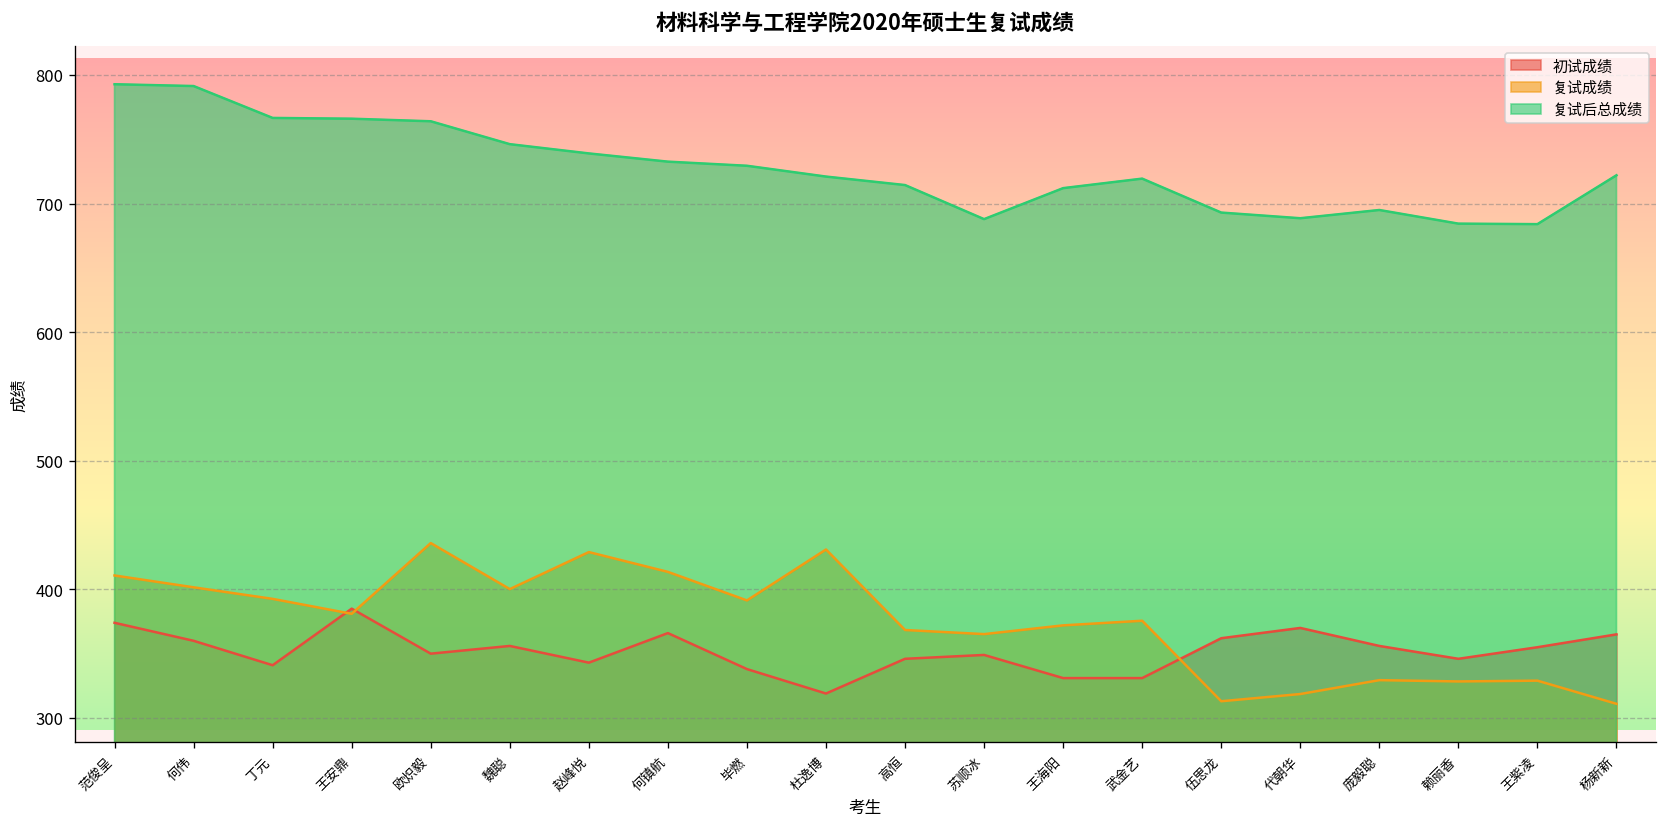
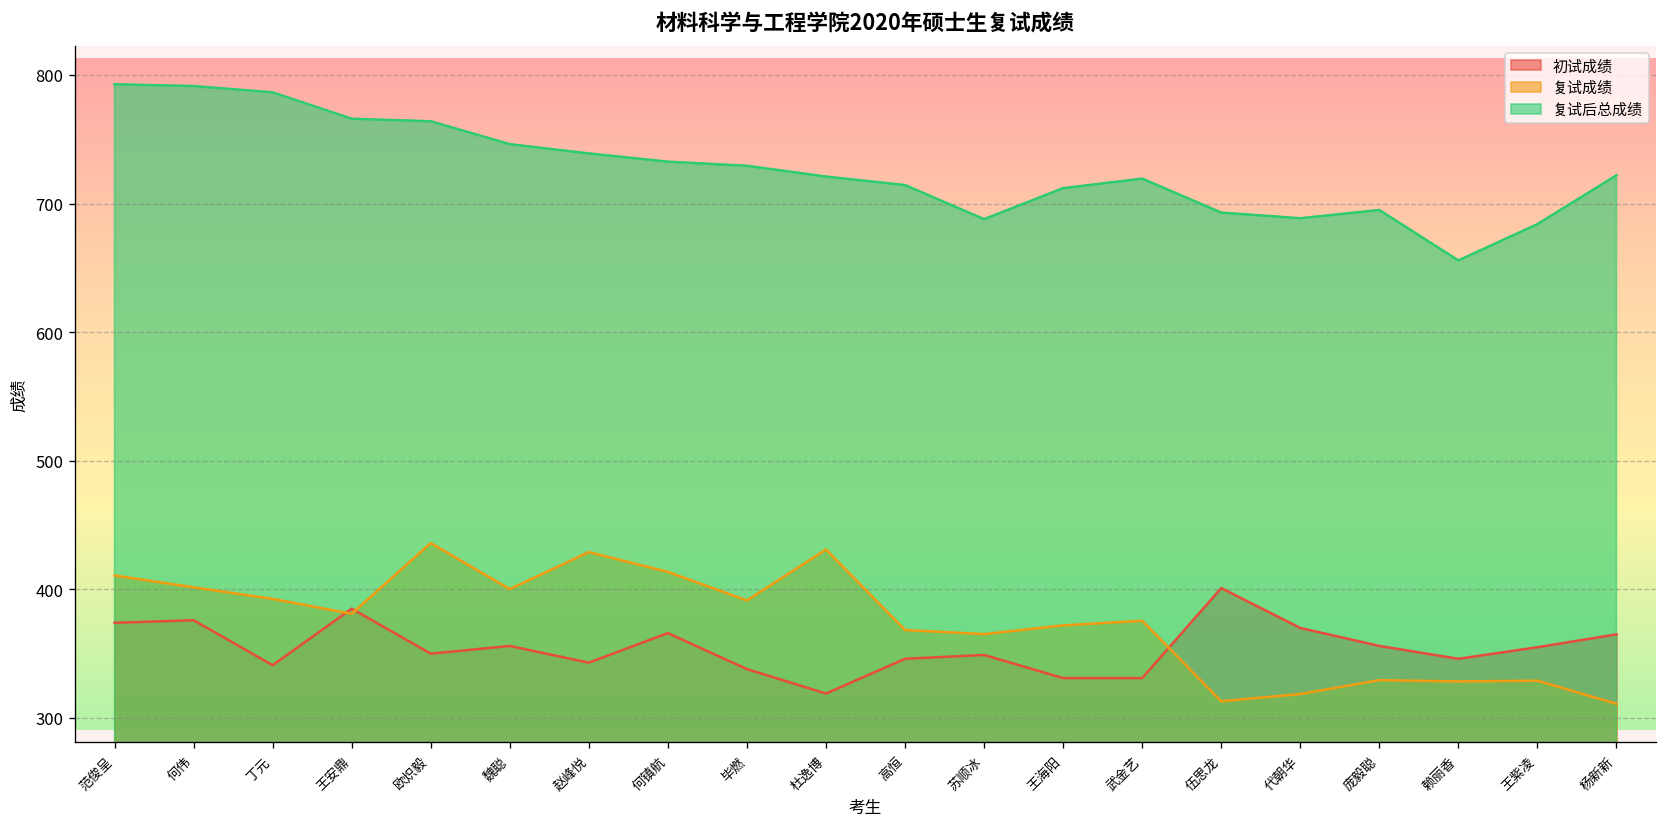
初试成绩, 何伟: 360 -> 376
复试后总成绩, 丁元: 767 -> 787
初试成绩, 伍思龙: 362 -> 401
复试后总成绩, 赖丽香: 684 -> 656
